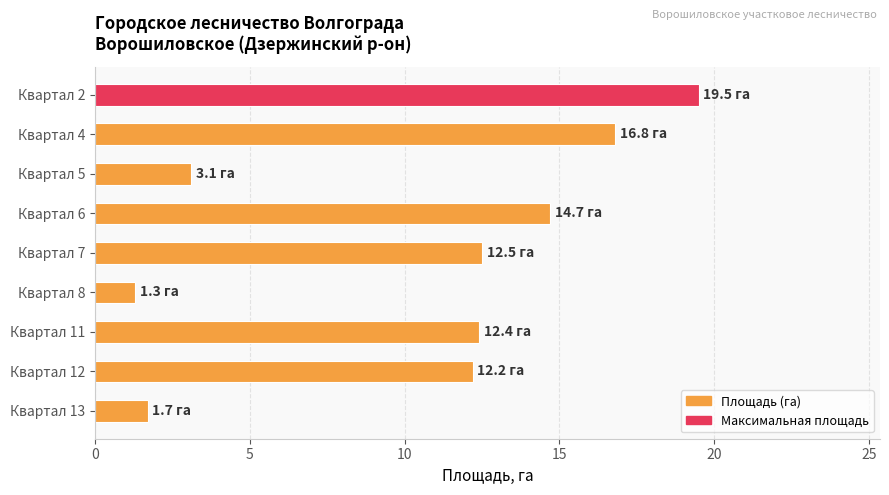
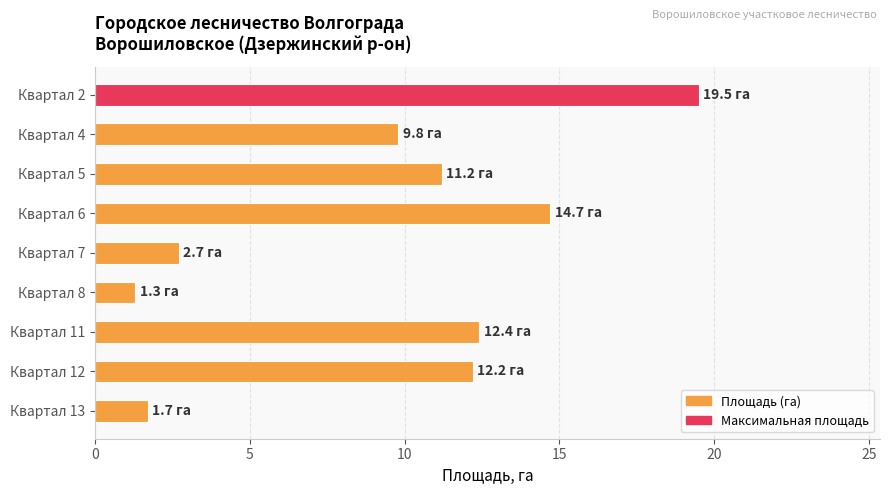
Квартал 4: 16.8 -> 9.8
Квартал 5: 3.1 -> 11.2
Квартал 7: 12.5 -> 2.7
